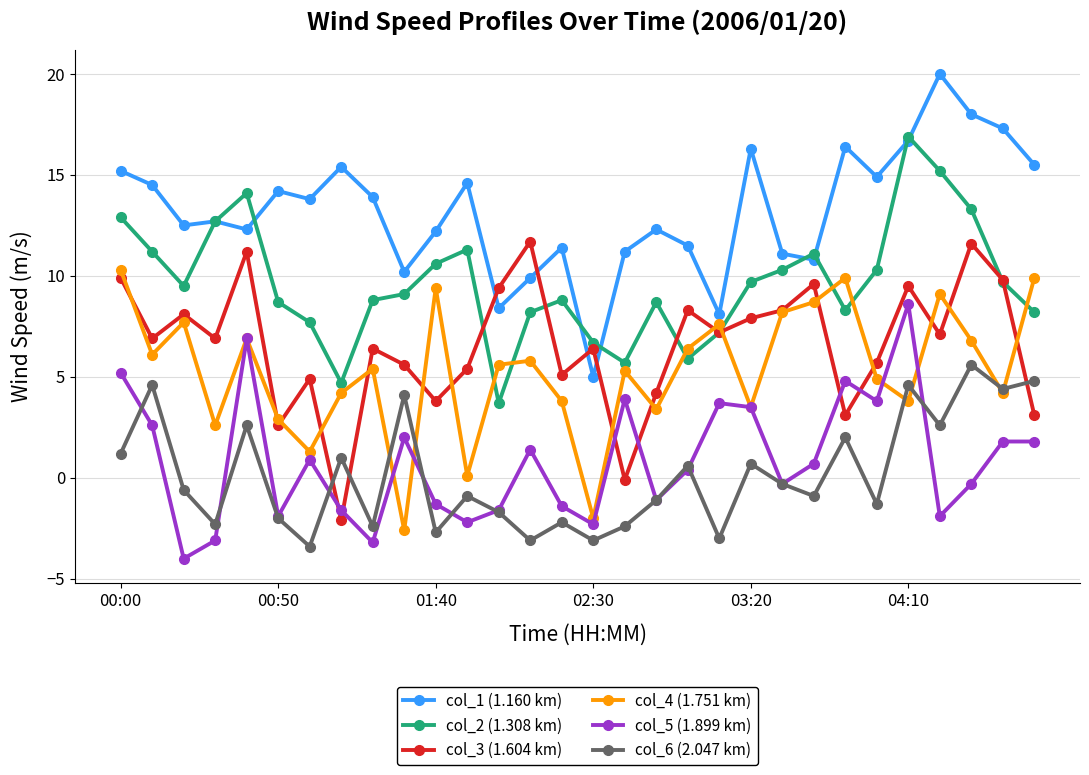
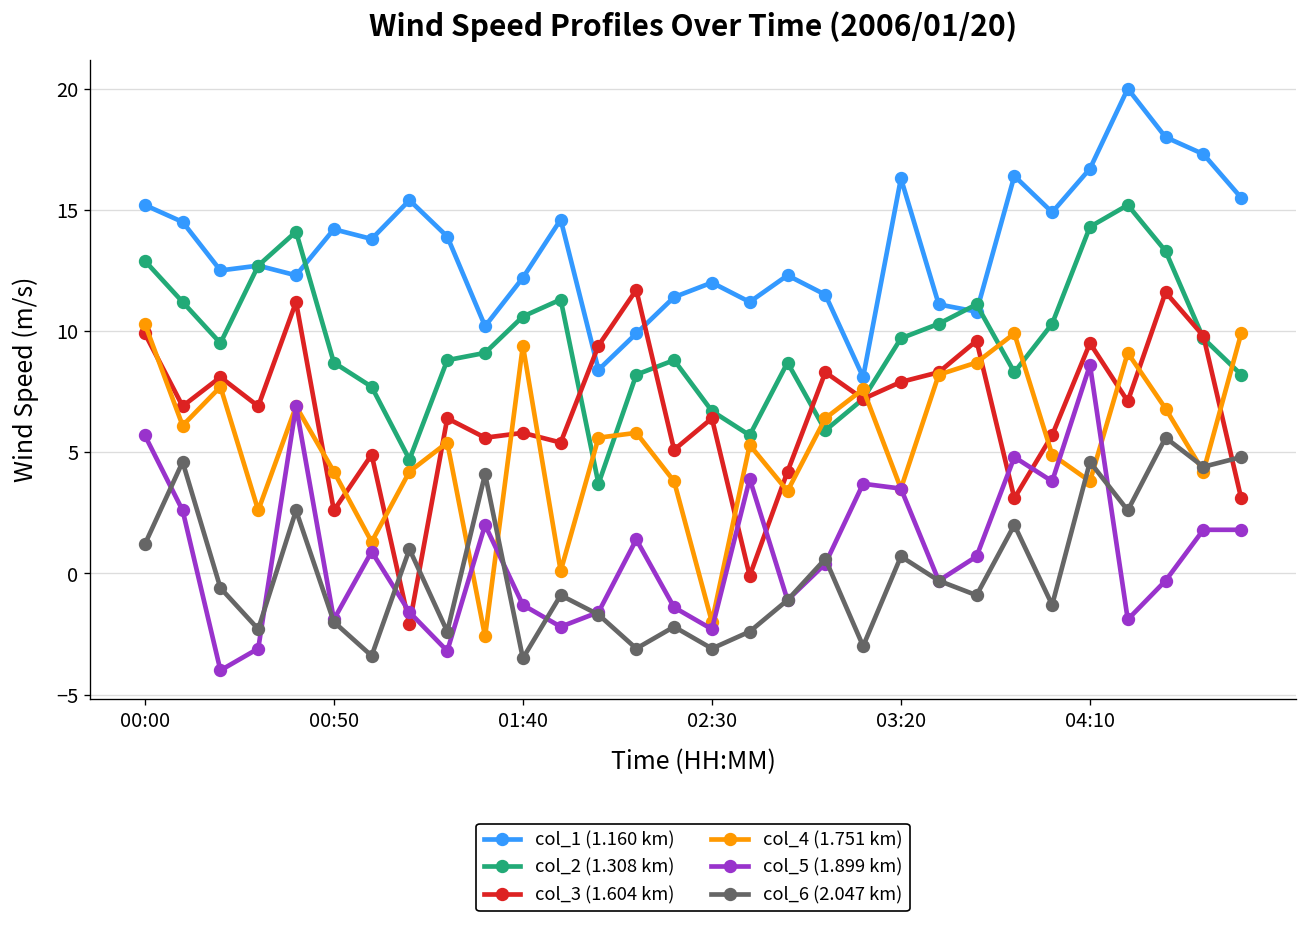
col_5 (1.899 km), 00:00: 5.2 -> 5.7
col_4 (1.751 km), 00:50: 2.9 -> 4.2
col_3 (1.604 km), 01:40: 3.8 -> 5.8
col_6 (2.047 km), 01:40: -2.7 -> -3.5
col_1 (1.160 km), 02:30: 5 -> 12
col_2 (1.308 km), 04:10: 16.9 -> 14.3
